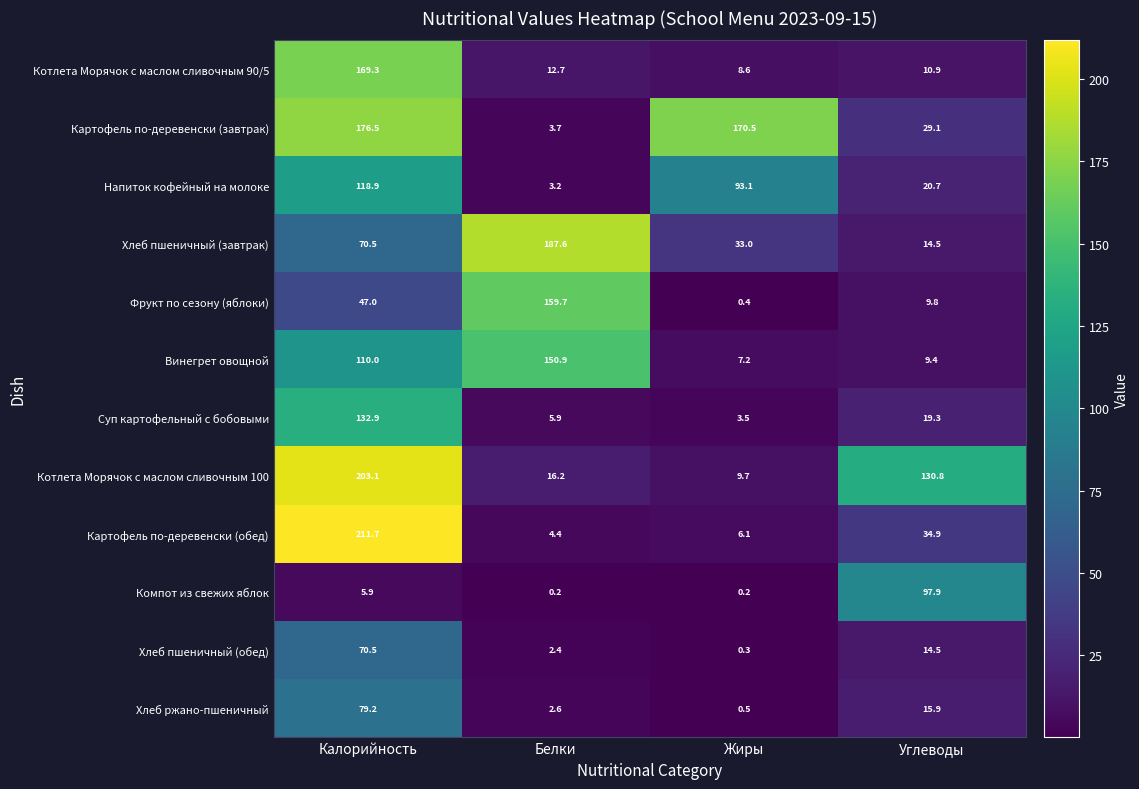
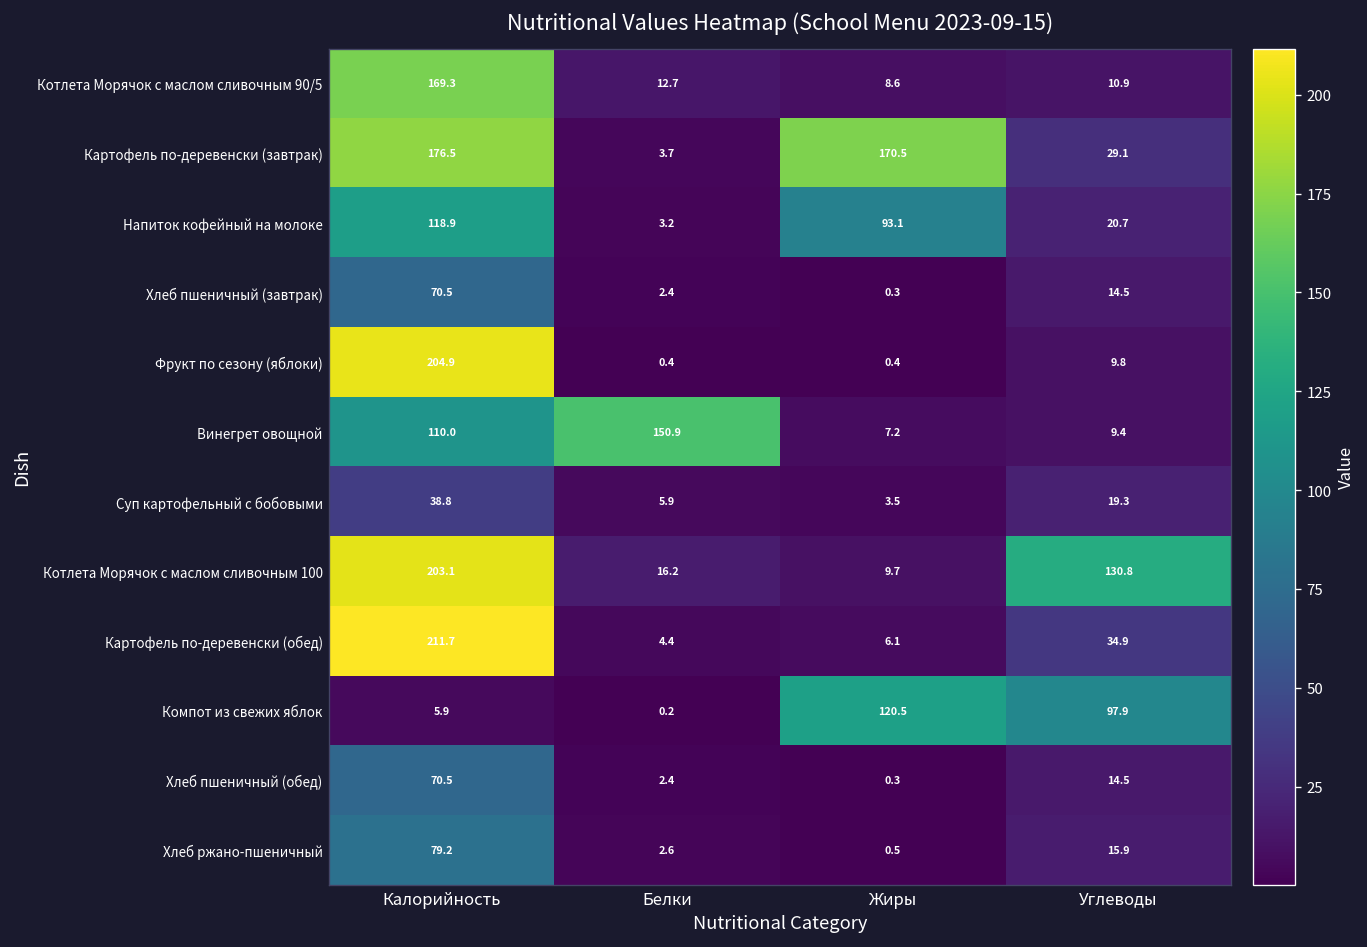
Хлеб пшеничный (завтрак), Белки: 187.6 -> 2.4
Хлеб пшеничный (завтрак), Жиры: 33.0 -> 0.3
Фрукт по сезону (яблоки), Калорийность: 47.0 -> 204.9
Фрукт по сезону (яблоки), Белки: 159.7 -> 0.4
Суп картофельный с бобовыми, Калорийность: 132.9 -> 38.8
Компот из свежих яблок, Жиры: 0.2 -> 120.5
